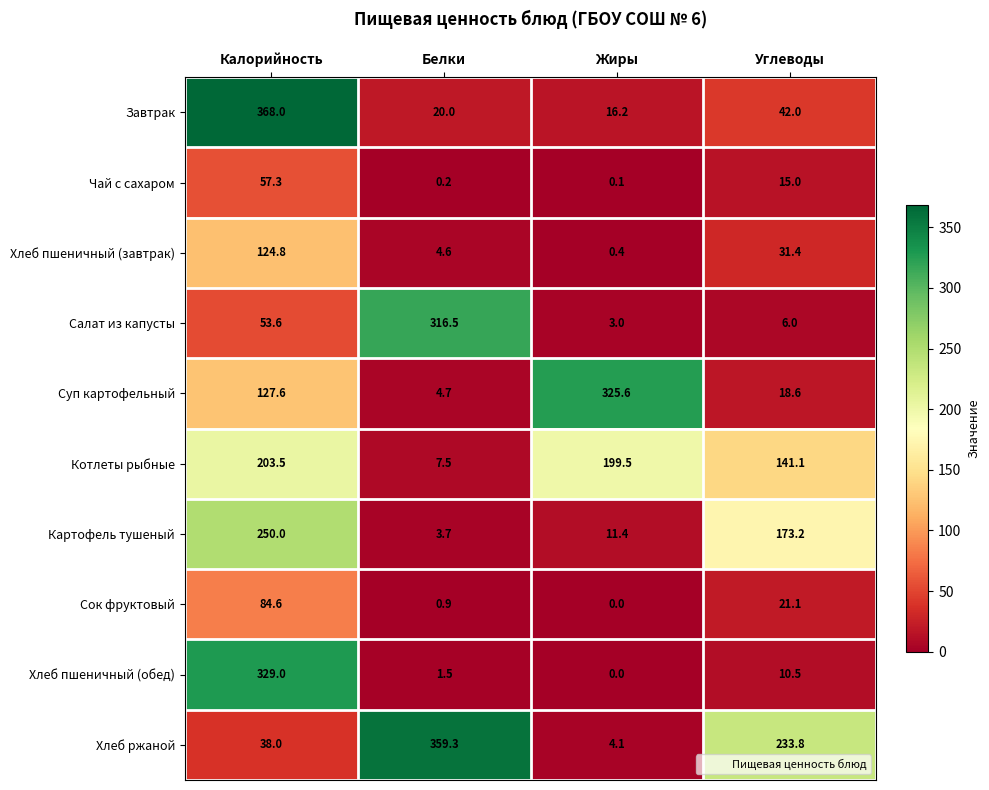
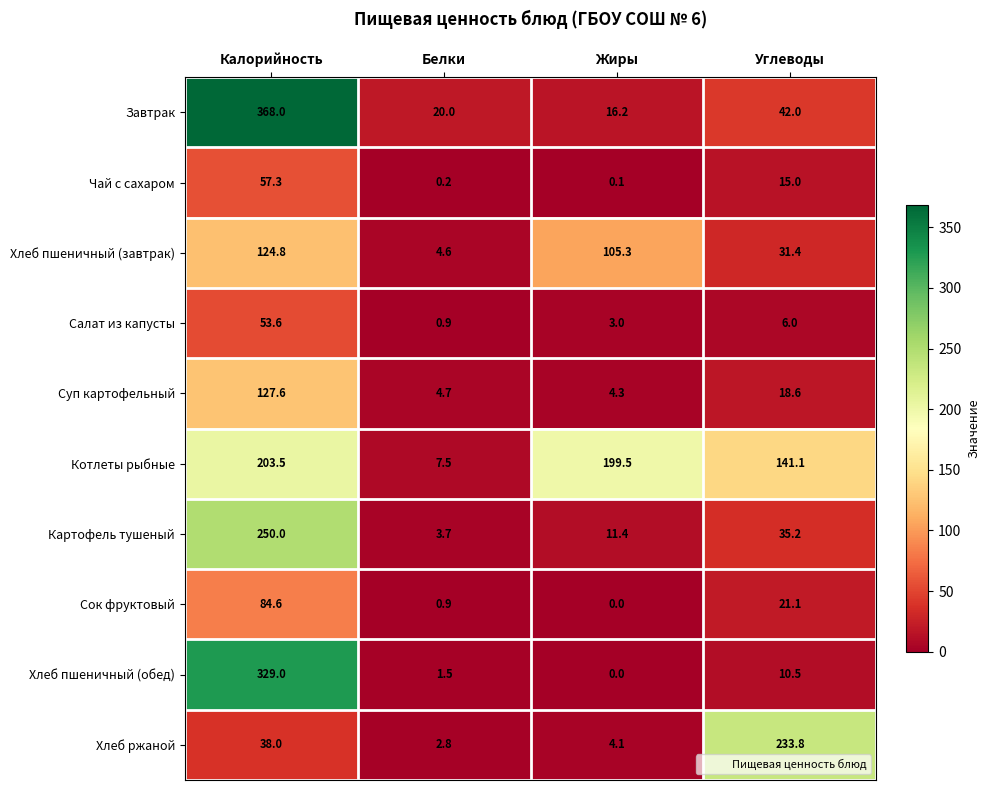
Хлеб пшеничный (завтрак), Жиры: 0.4 -> 105.3
Салат из капусты, Белки: 316.5 -> 0.9
Суп картофельный, Жиры: 325.6 -> 4.3
Картофель тушеный, Углеводы: 173.2 -> 35.2
Хлеб ржаной, Белки: 359.3 -> 2.8
